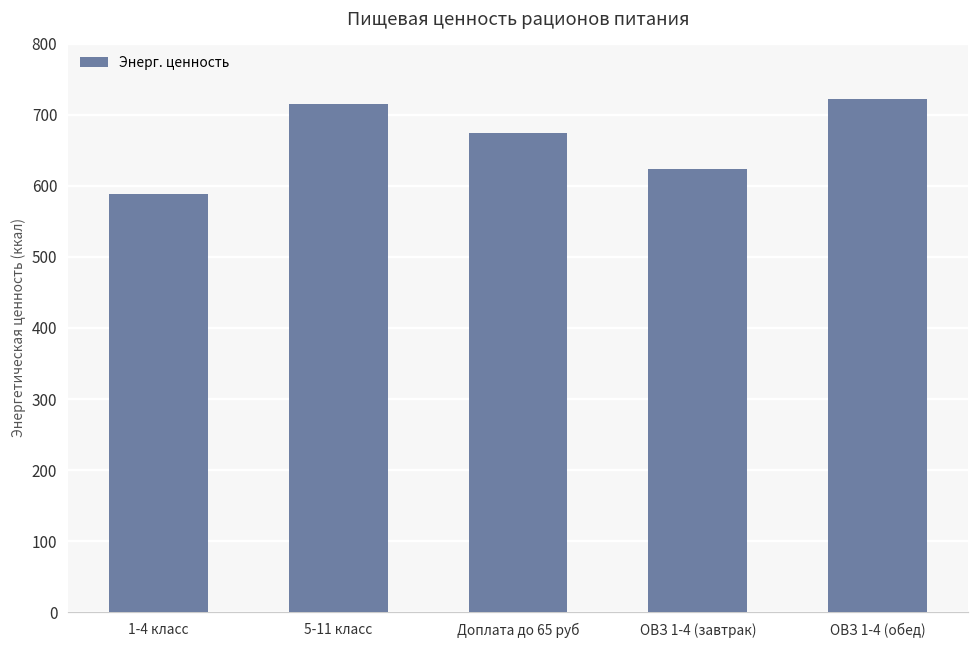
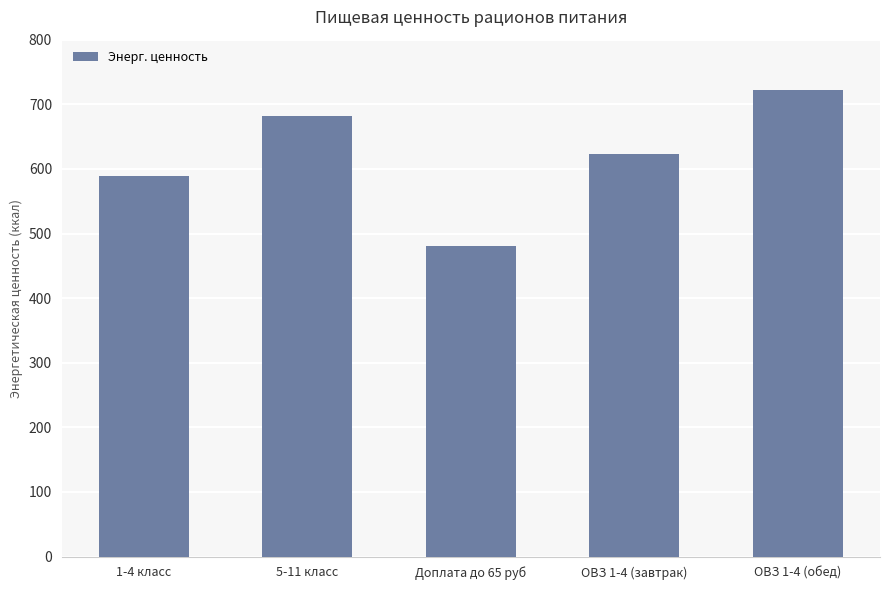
5-11 класс: 720 -> 680
Доплата до 65 руб: 670 -> 480
